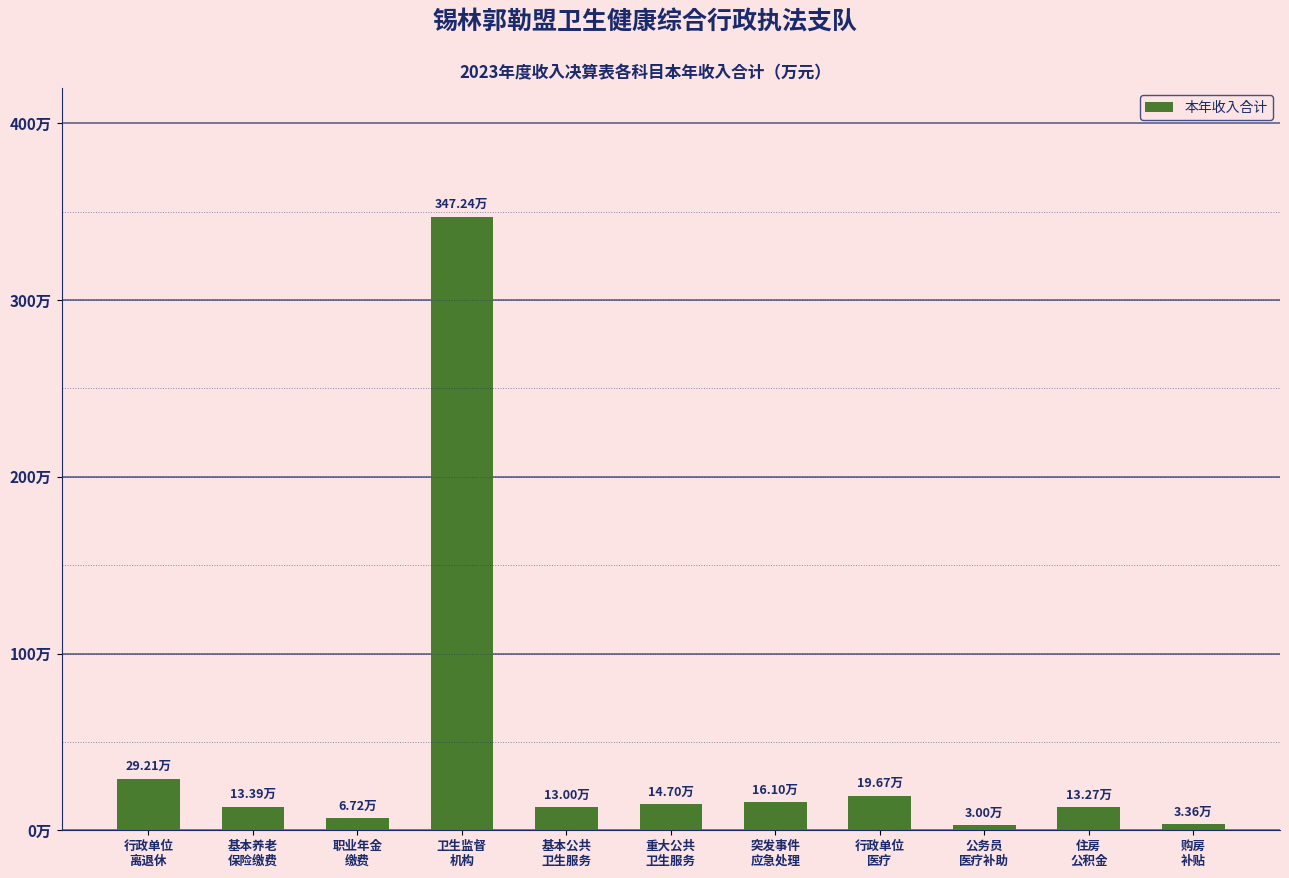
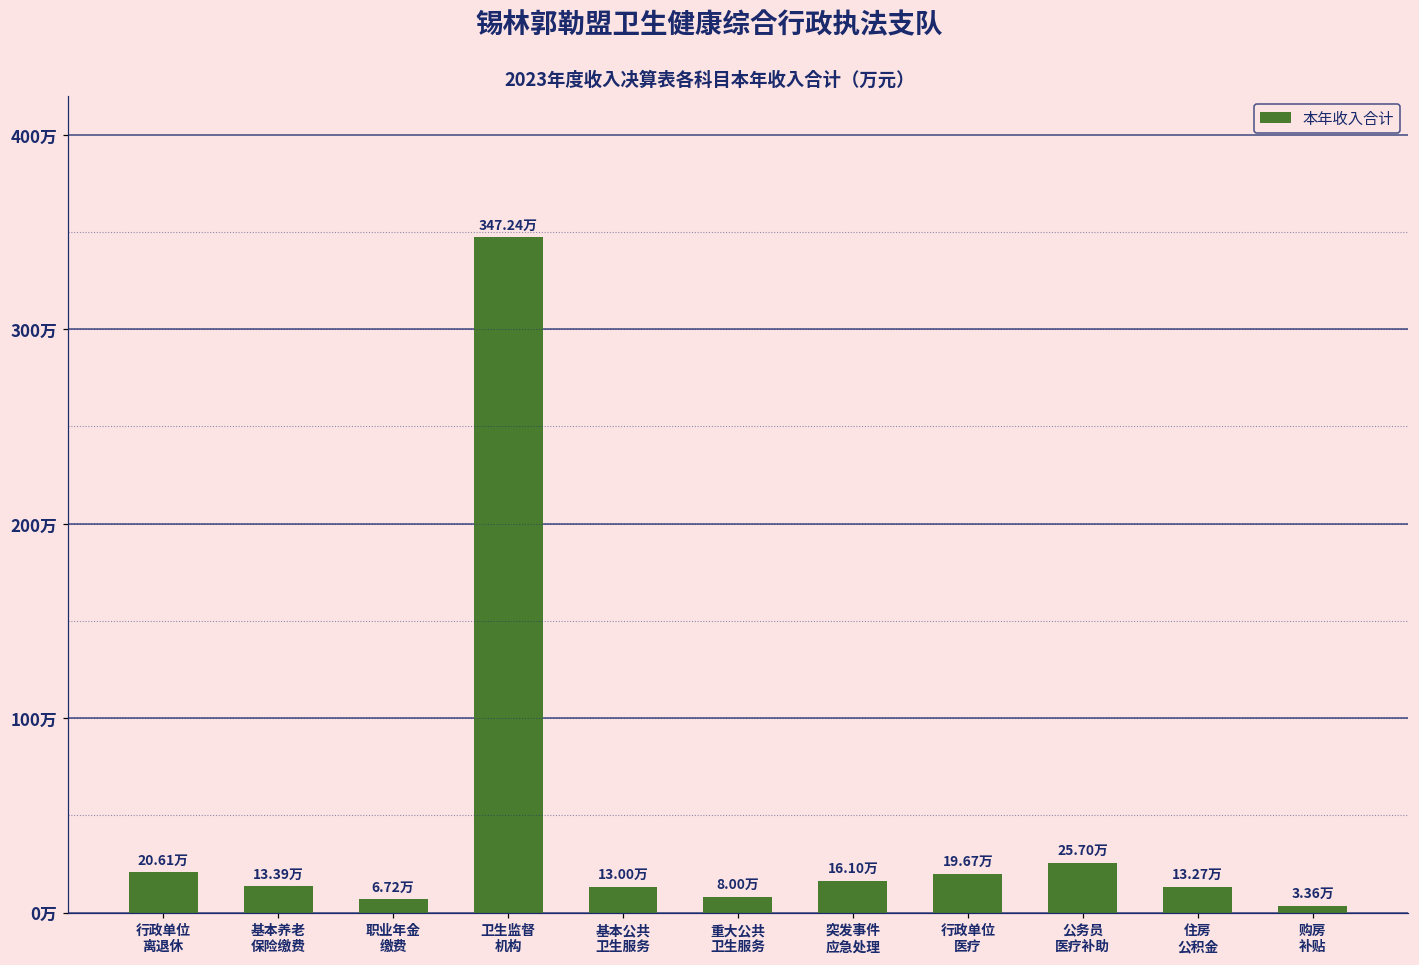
行政单位 离退休: 29.21万 -> 20.61万
重大公共 卫生服务: 14.70万 -> 8.00万
公务员 医疗补助: 3.00万 -> 25.70万
